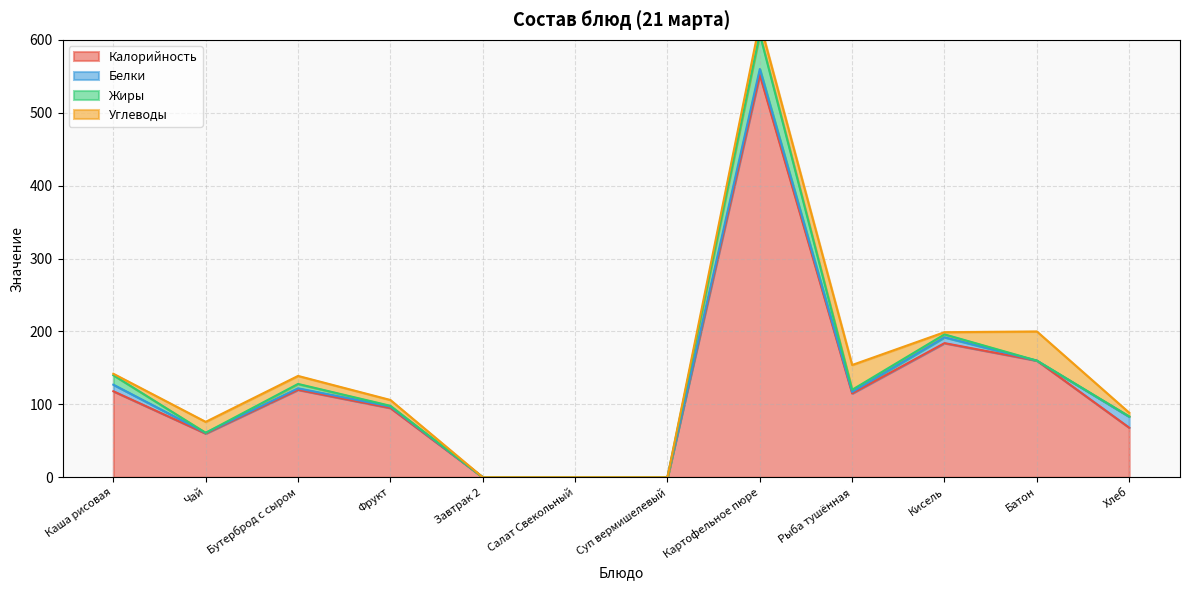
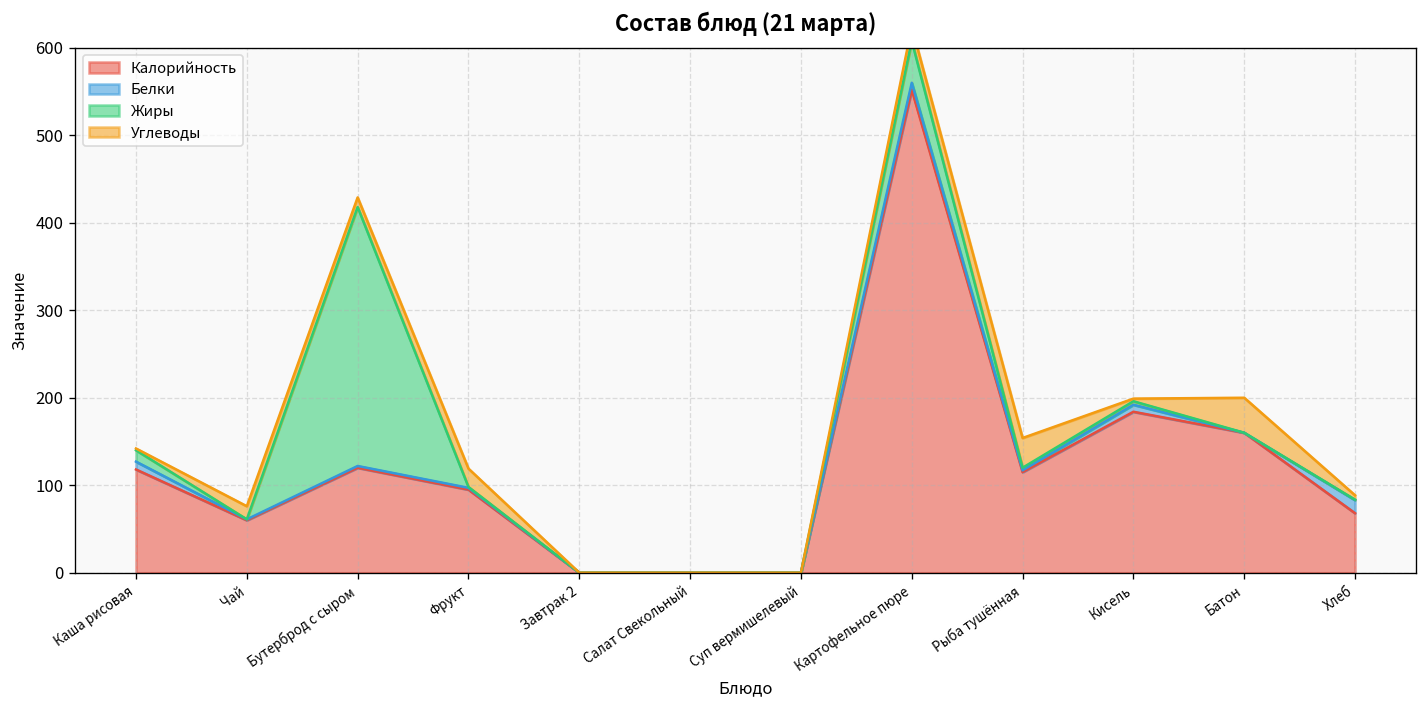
Жиры, Бутерброд с сыром: 10 -> 300
Углеводы, Фрукт: 10 -> 20
